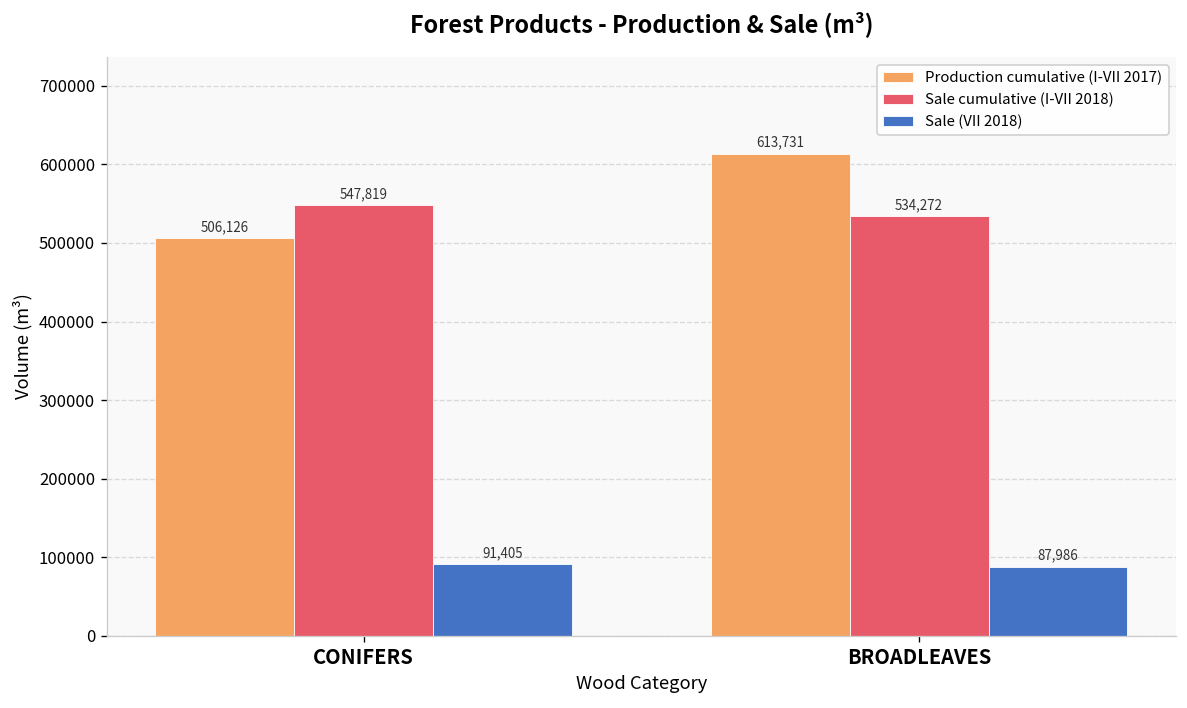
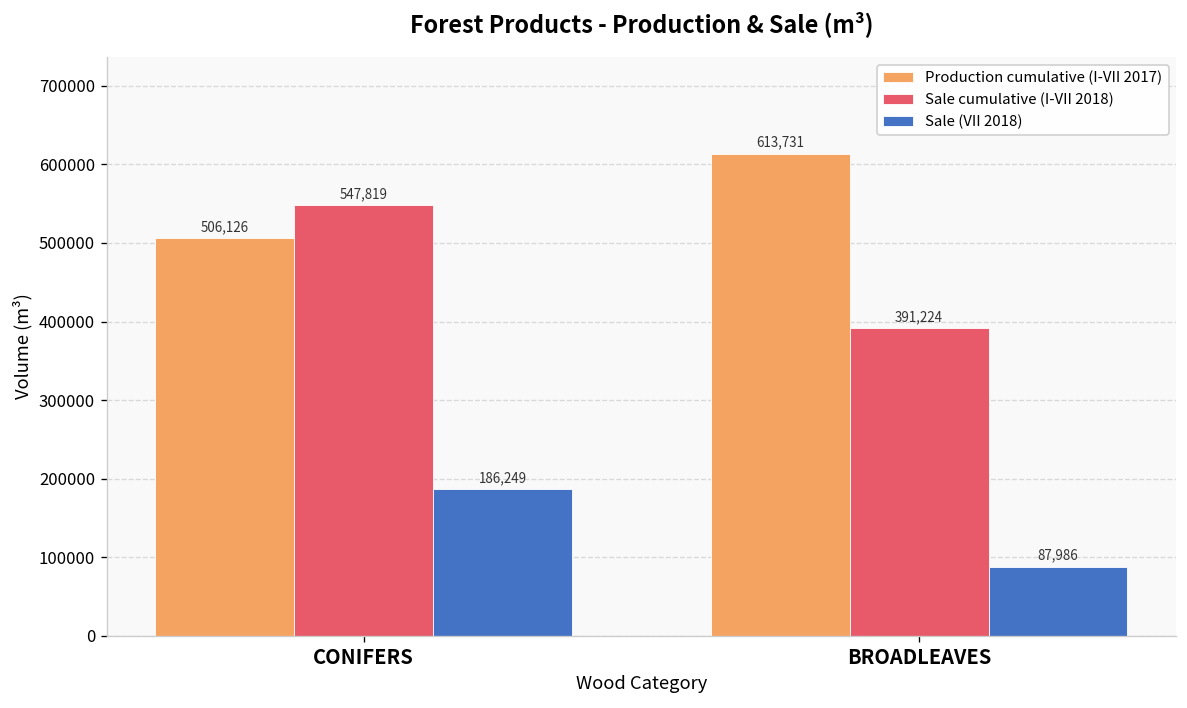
Sale (VII 2018), CONIFERS: 91,405 -> 186,249
Sale cumulative (I-VII 2018), BROADLEAVES: 534,272 -> 391,224
